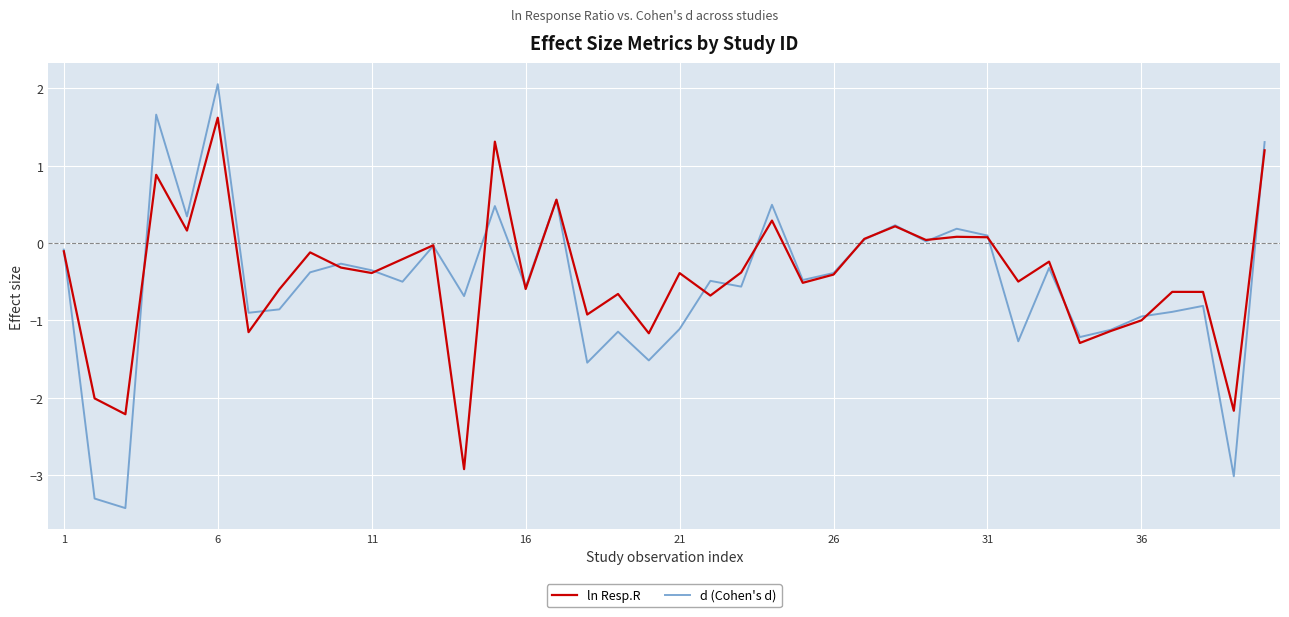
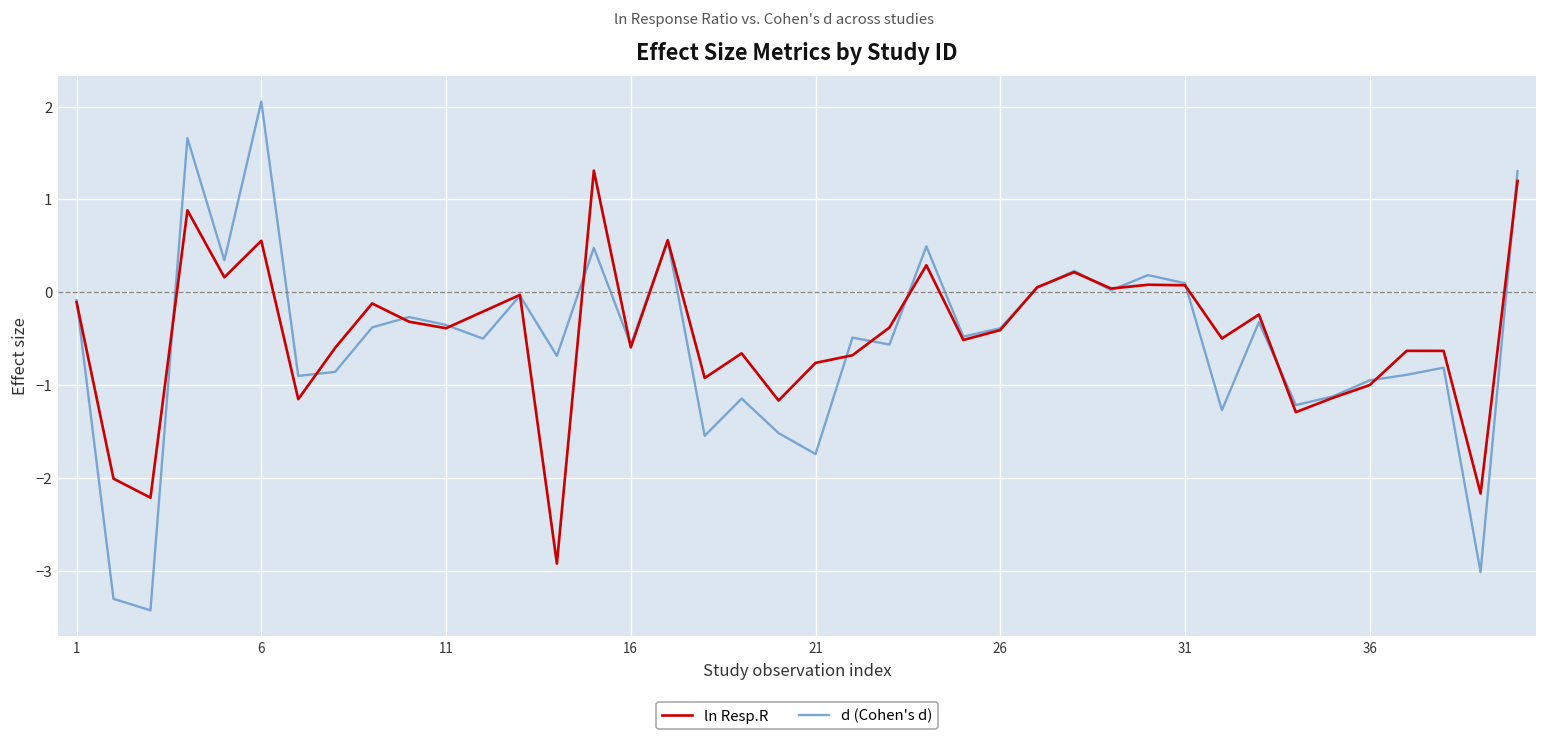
ln Resp.R, 6: 1.6 -> 0.6
ln Resp.R, 21: -0.4 -> -0.8
d (Cohen's d), 21: -1.1 -> -1.7
